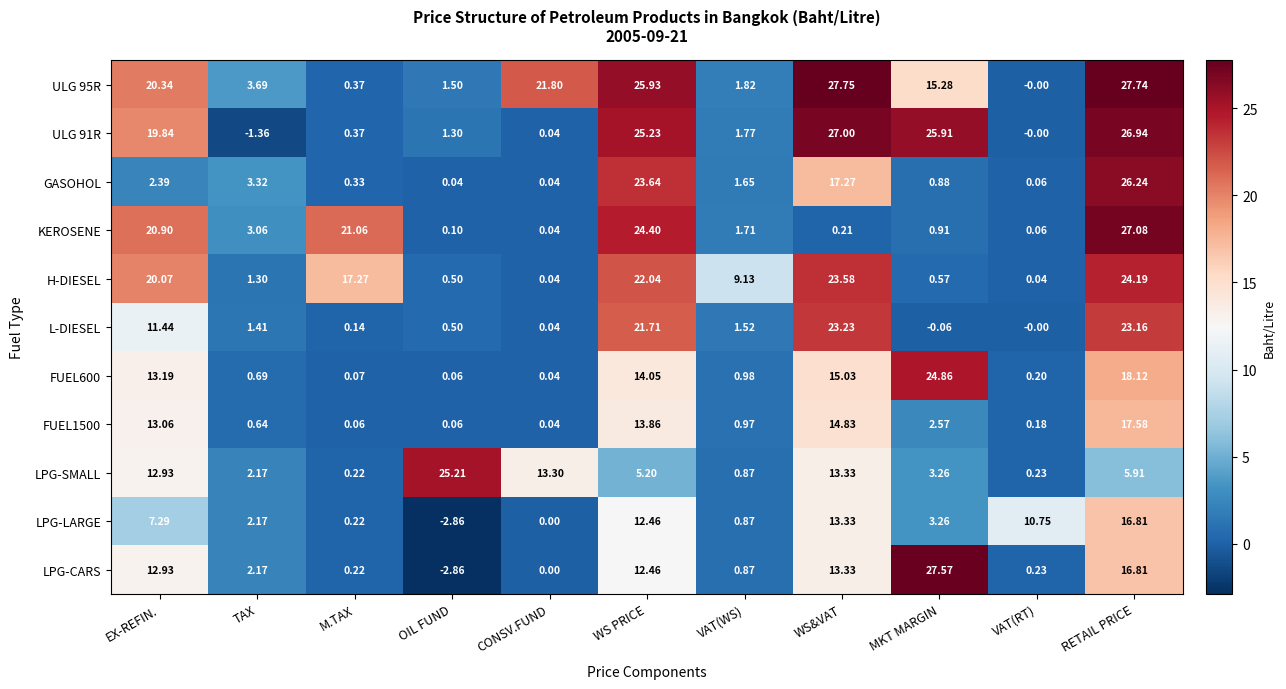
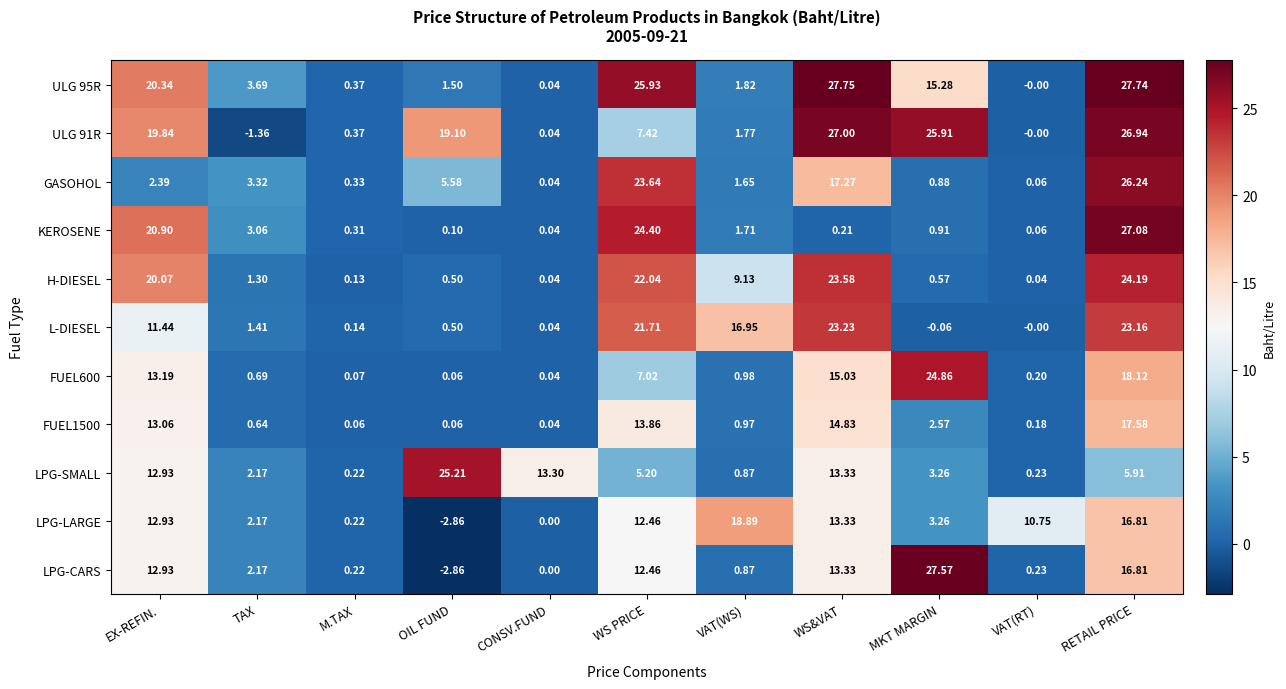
ULG 95R, CONSV.FUND: 21.80 -> 0.04
ULG 91R, OIL FUND: 1.30 -> 19.10
ULG 91R, WS PRICE: 25.23 -> 7.42
GASOHOL, OIL FUND: 0.04 -> 5.58
KEROSENE, M.TAX: 21.06 -> 0.31
H-DIESEL, M.TAX: 17.27 -> 0.13
L-DIESEL, VAT(WS): 1.52 -> 16.95
FUEL600, WS PRICE: 14.05 -> 7.02
LPG-LARGE, EX-REFIN.: 7.29 -> 12.93
LPG-LARGE, VAT(WS): 0.87 -> 18.89
